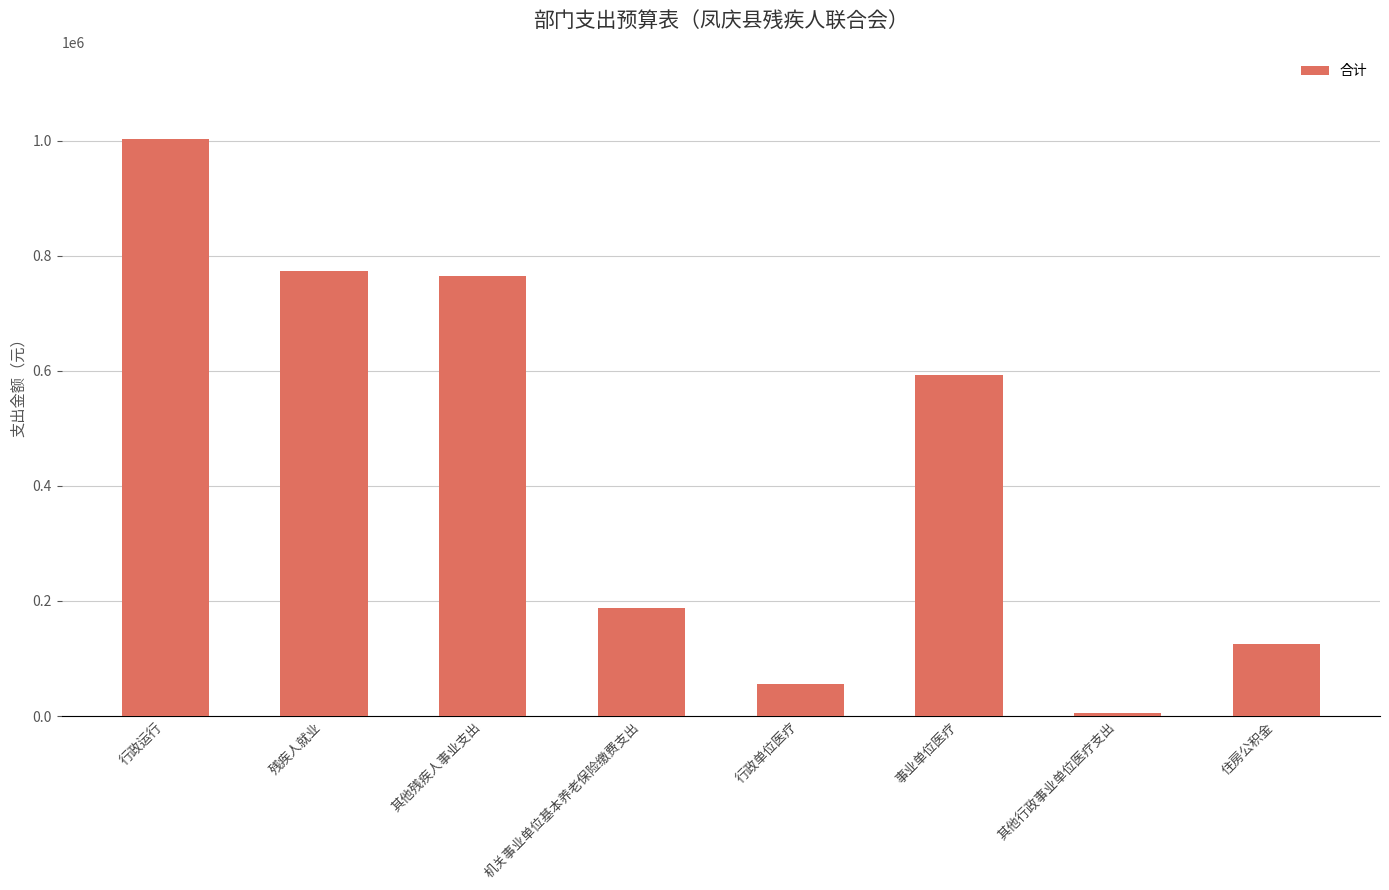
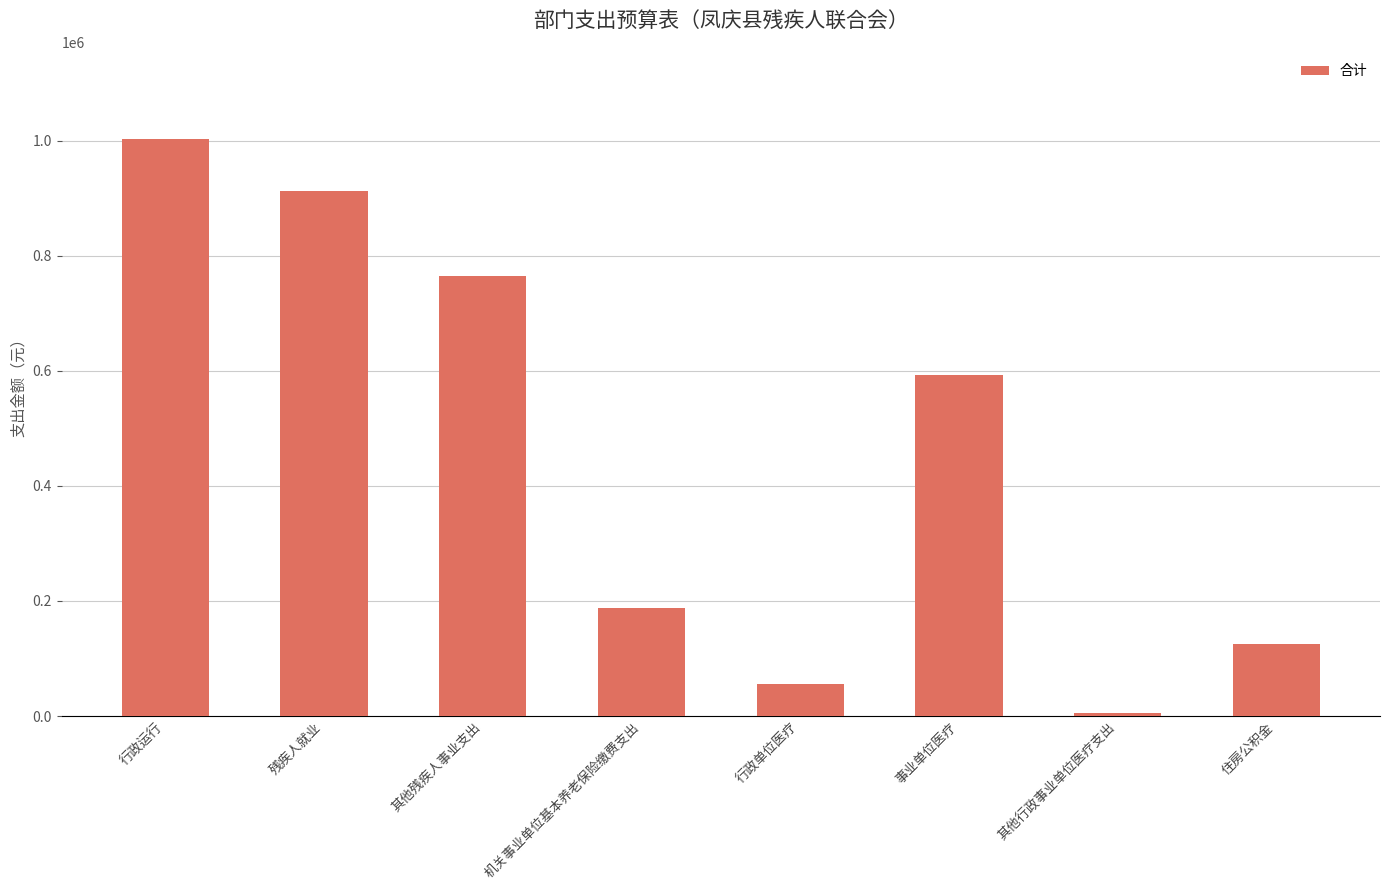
残疾人就业: 770000 -> 910000
